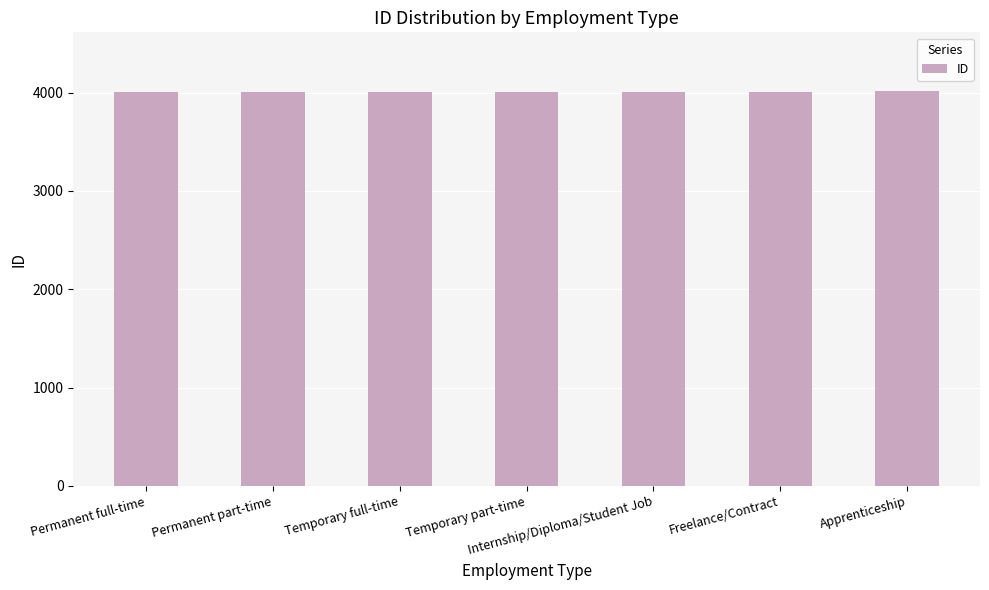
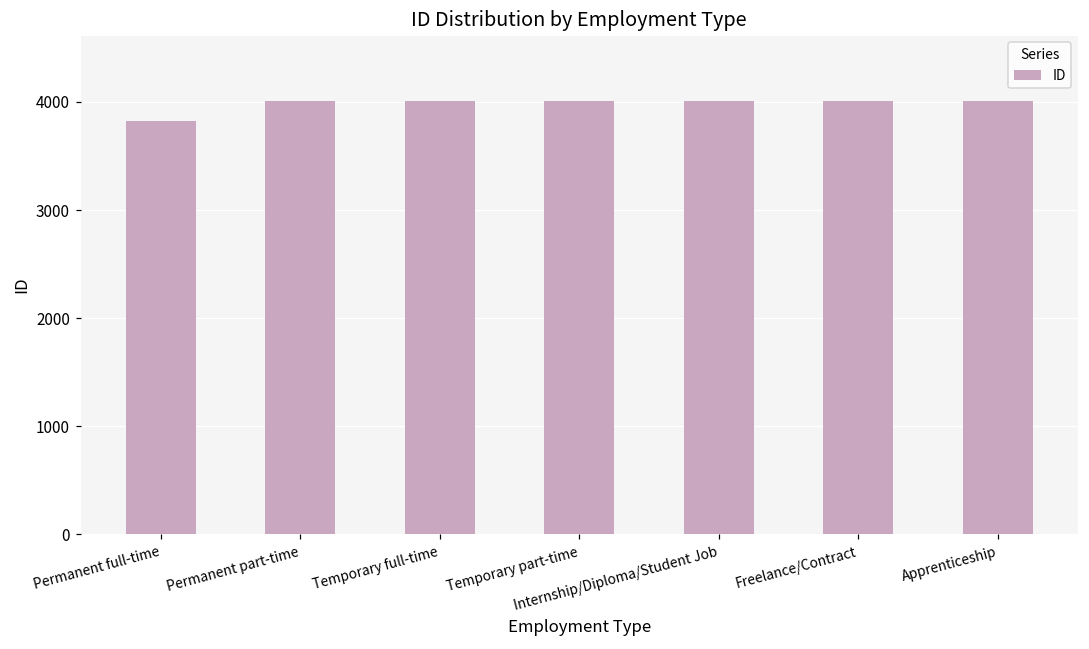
Permanent full-time: 4000 -> 3800
